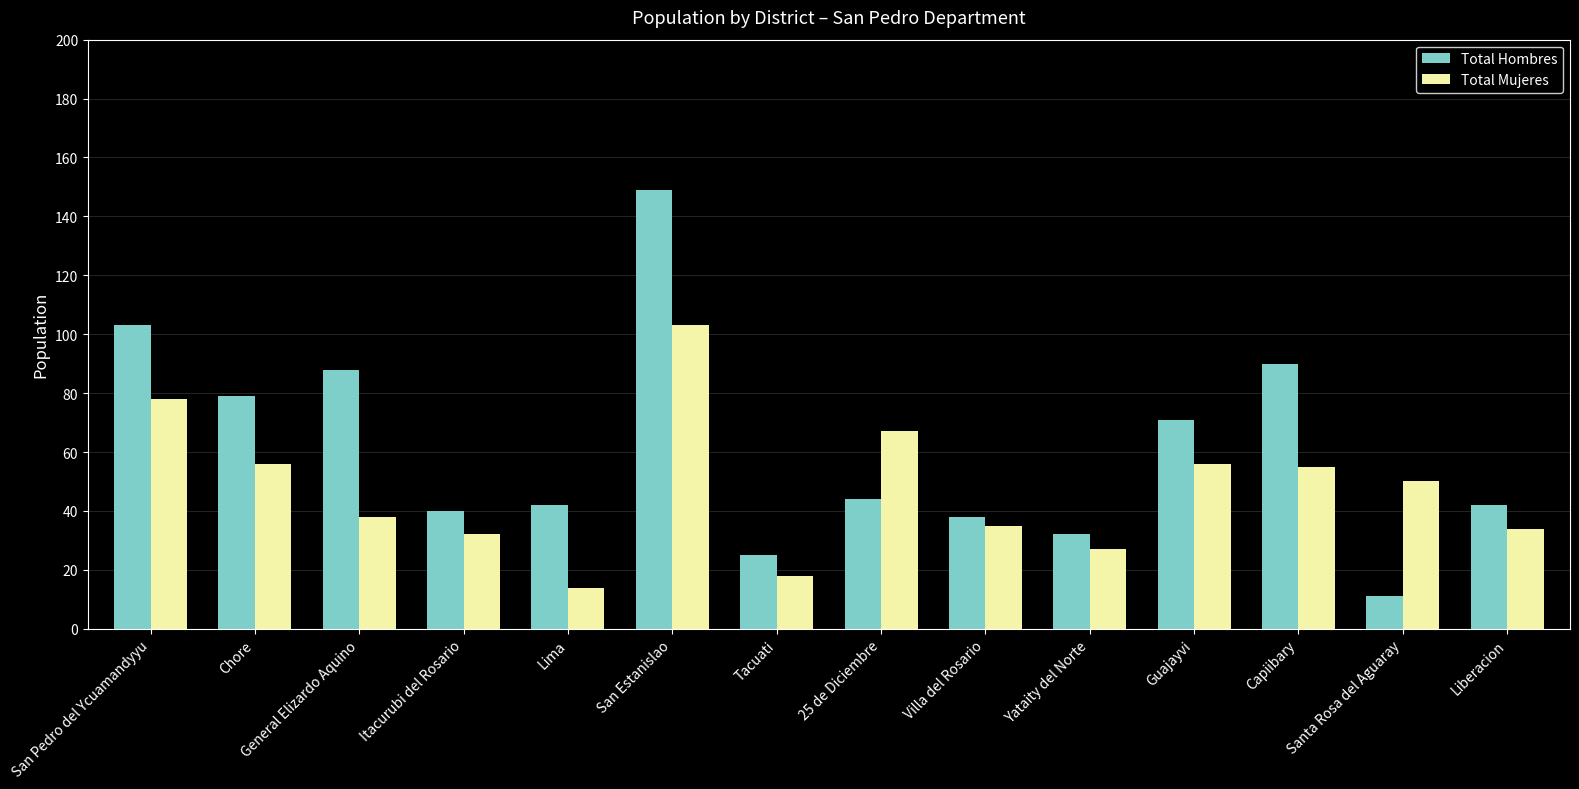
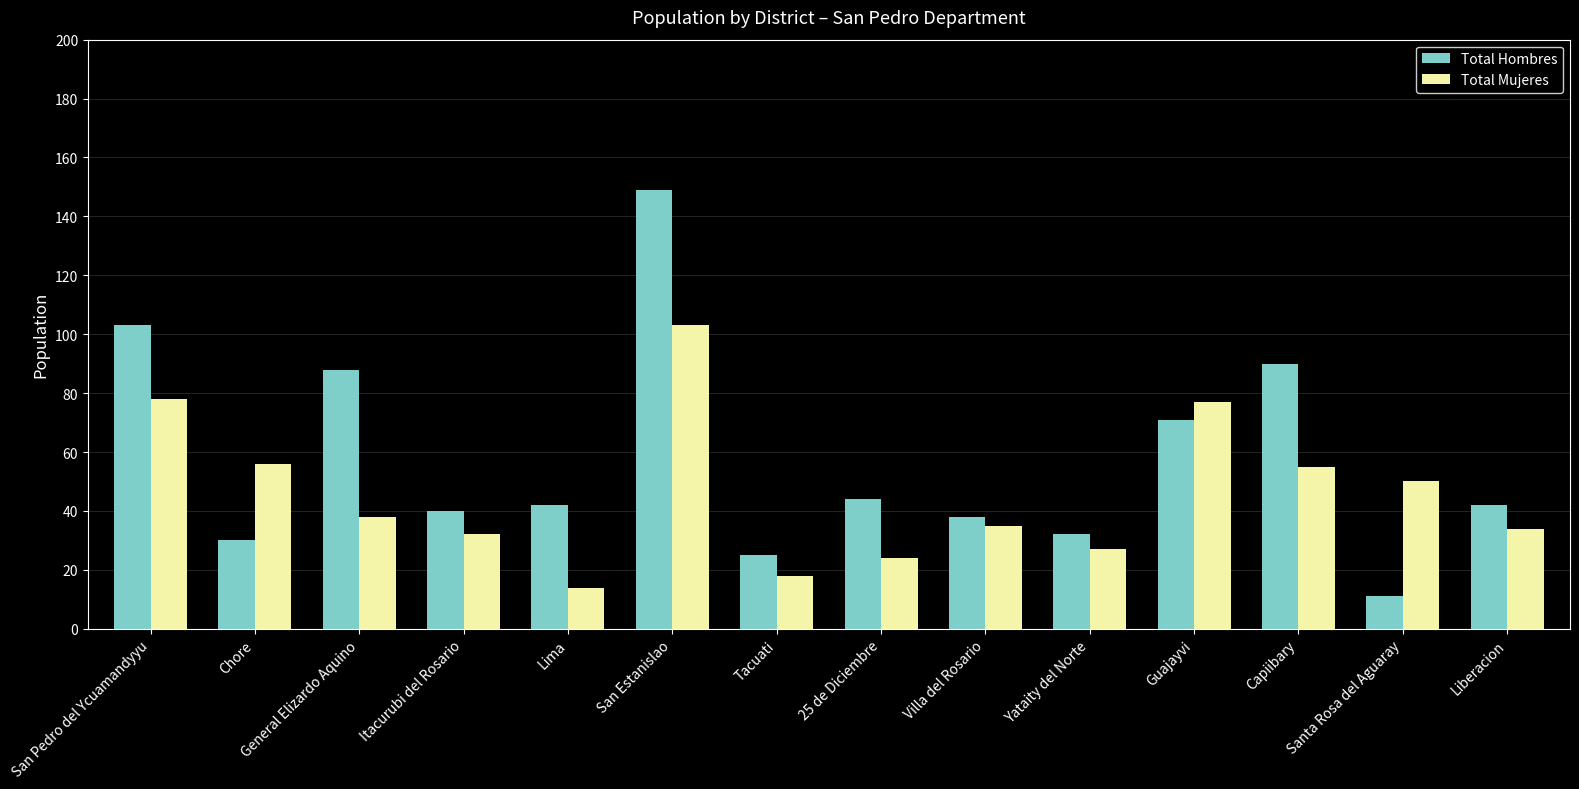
Total Hombres, Chore: 79 -> 30
Total Mujeres, 25 de Diciembre: 67 -> 24
Total Mujeres, Guajayvi: 56 -> 77
